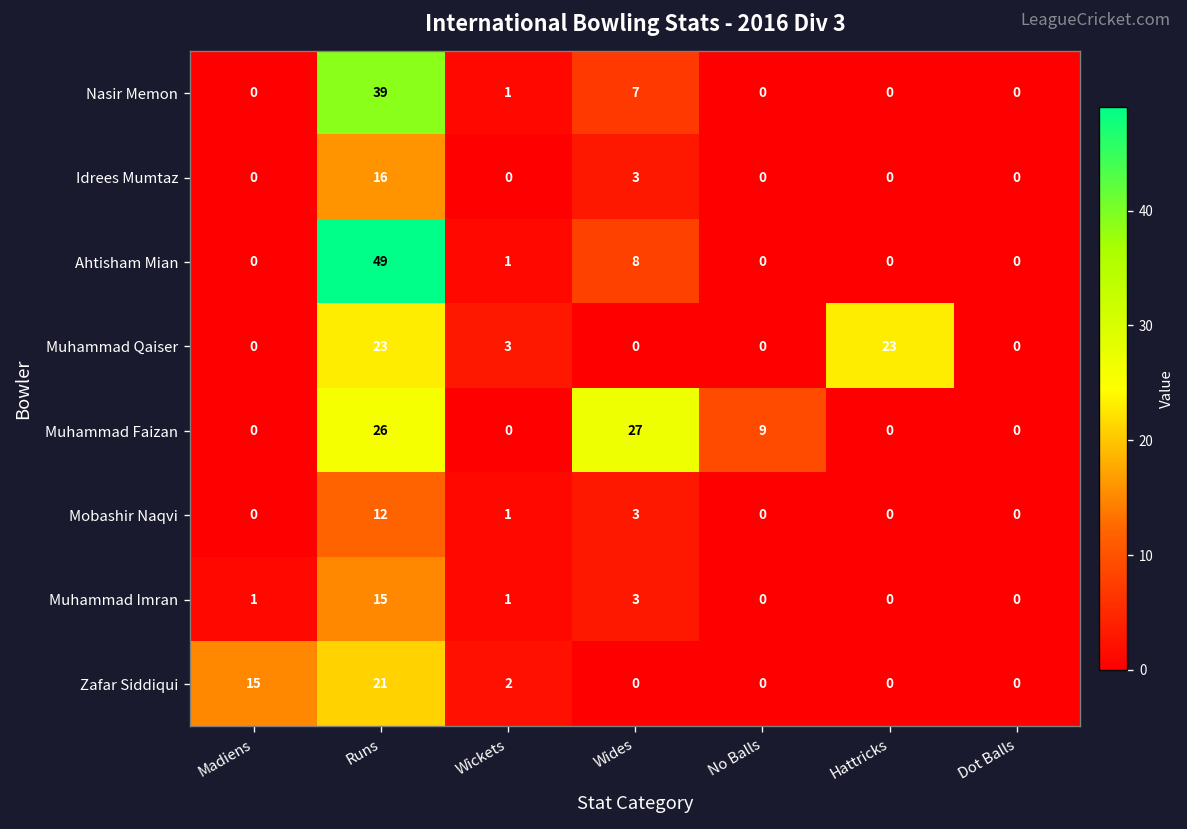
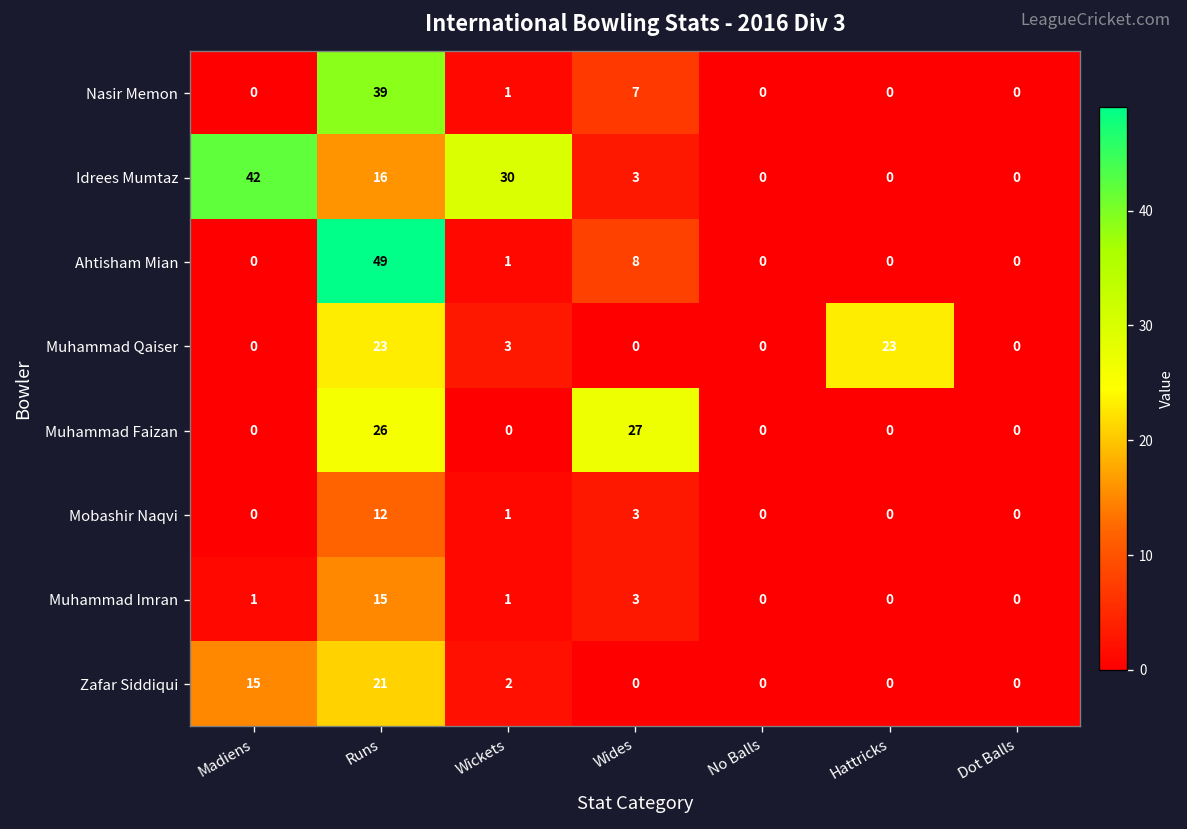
Idrees Mumtaz, Madiens: 0 -> 42
Idrees Mumtaz, Wickets: 0 -> 30
Muhammad Faizan, No Balls: 9 -> 0
